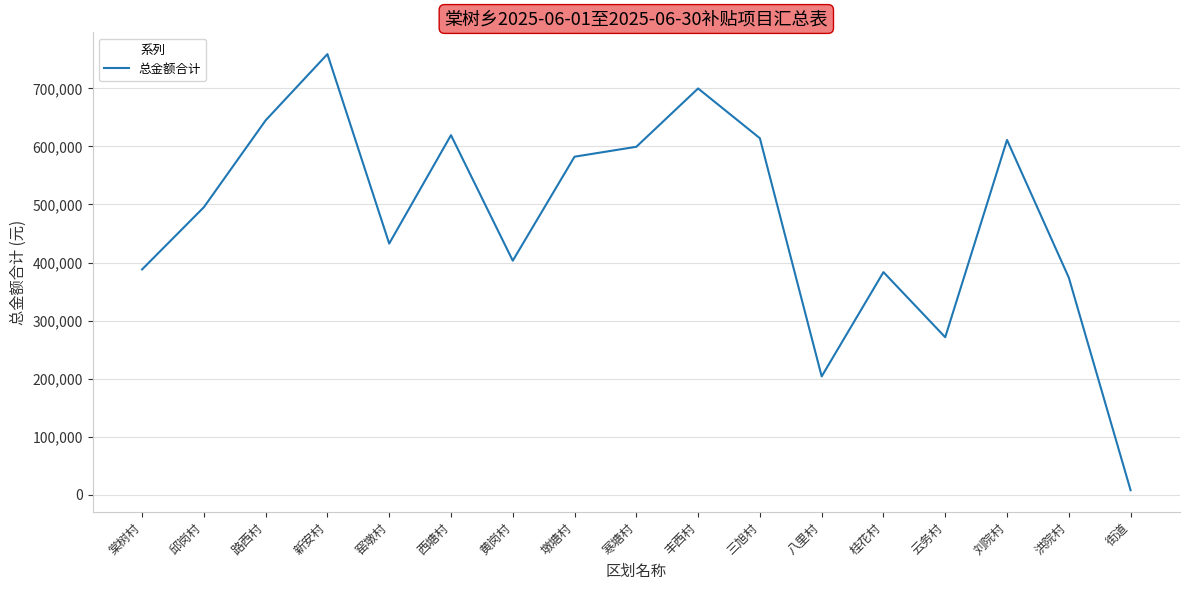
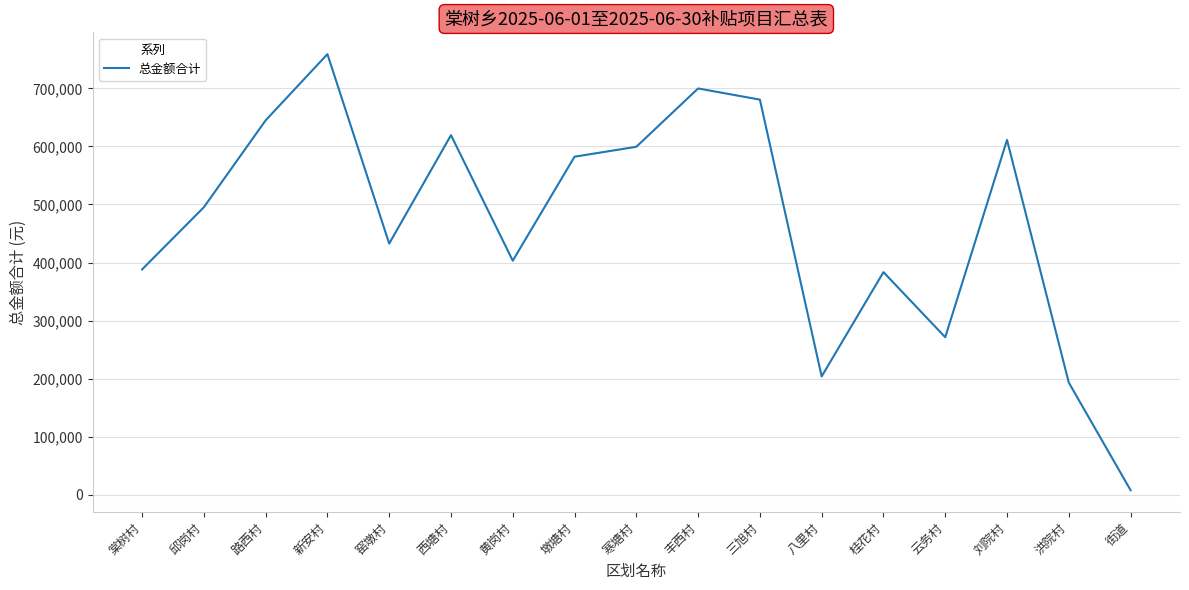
三旭村: 610,000 -> 680,000
洪院村: 370,000 -> 190,000
